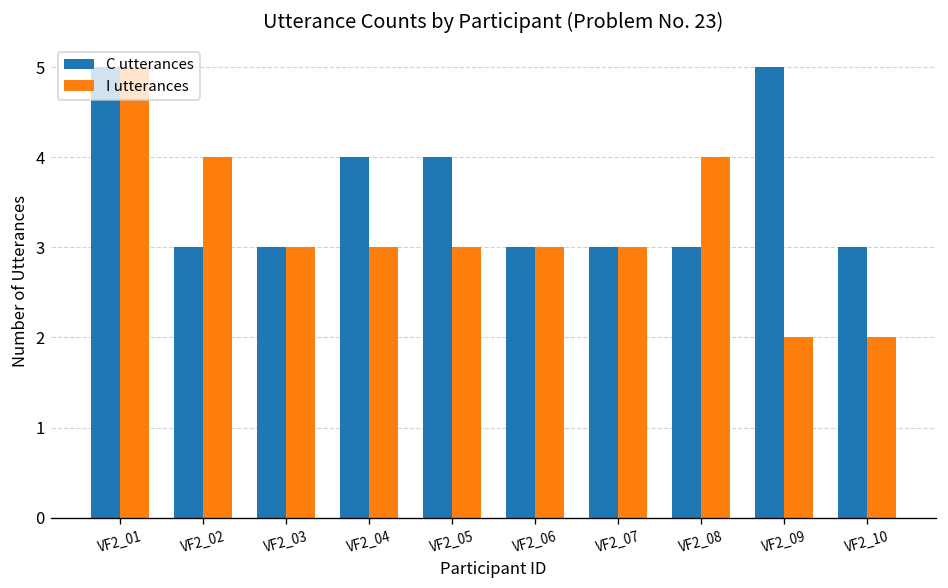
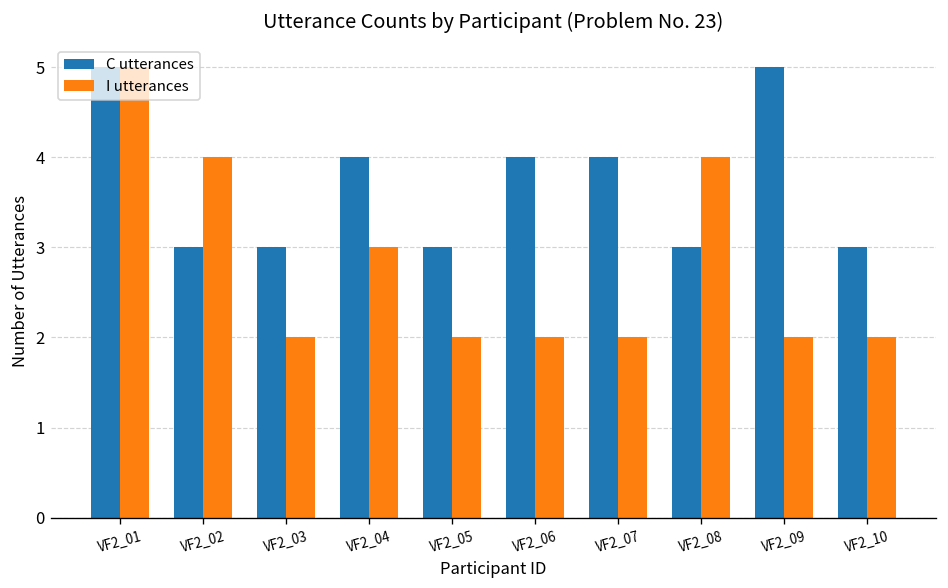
I utterances, VF2_03: 3 -> 2
C utterances, VF2_05: 4 -> 3
I utterances, VF2_05: 3 -> 2
C utterances, VF2_06: 3 -> 4
I utterances, VF2_06: 3 -> 2
C utterances, VF2_07: 3 -> 4
I utterances, VF2_07: 3 -> 2
